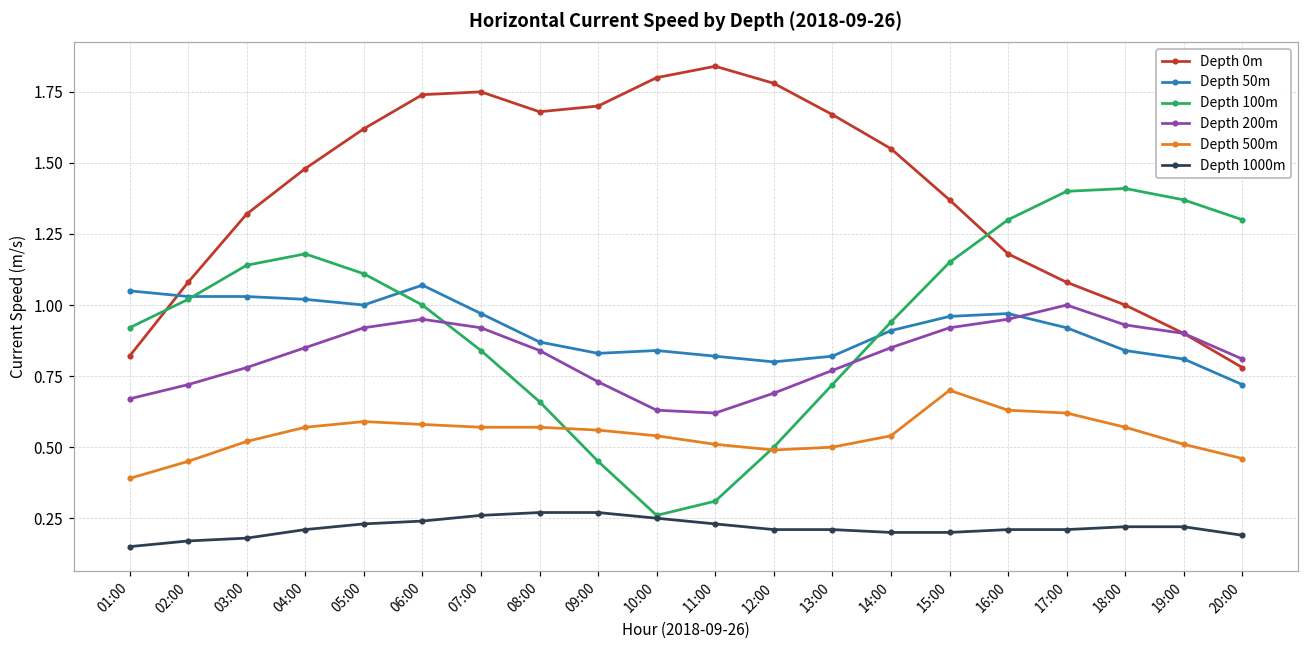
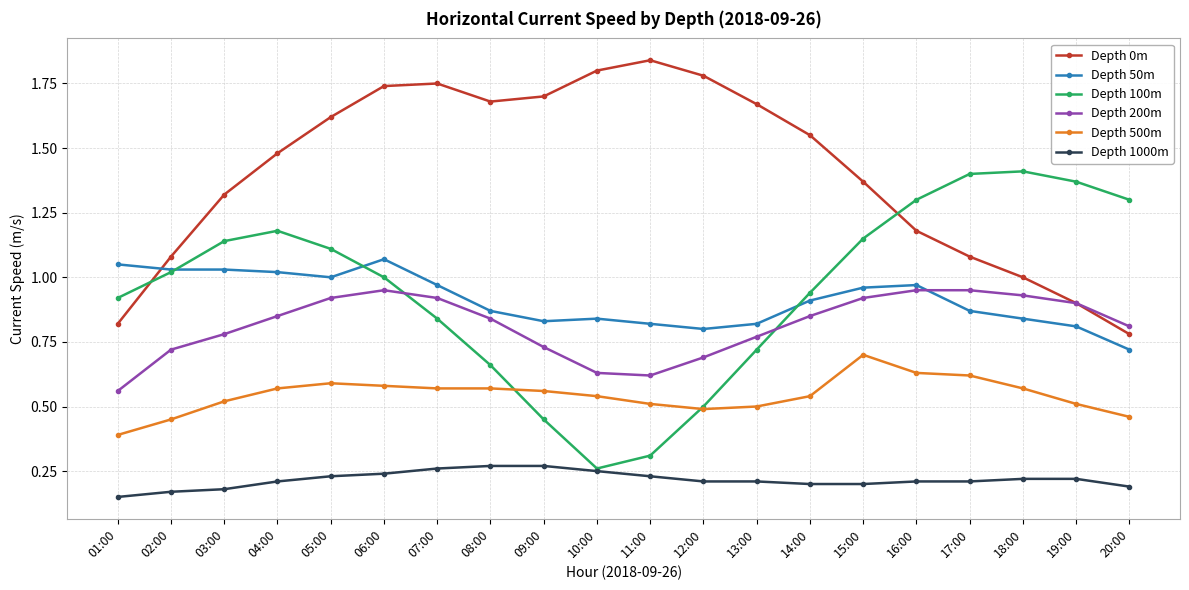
Depth 200m, 01:00: 0.67 -> 0.56
Depth 50m, 17:00: 0.92 -> 0.87
Depth 200m, 17:00: 1.00 -> 0.95
